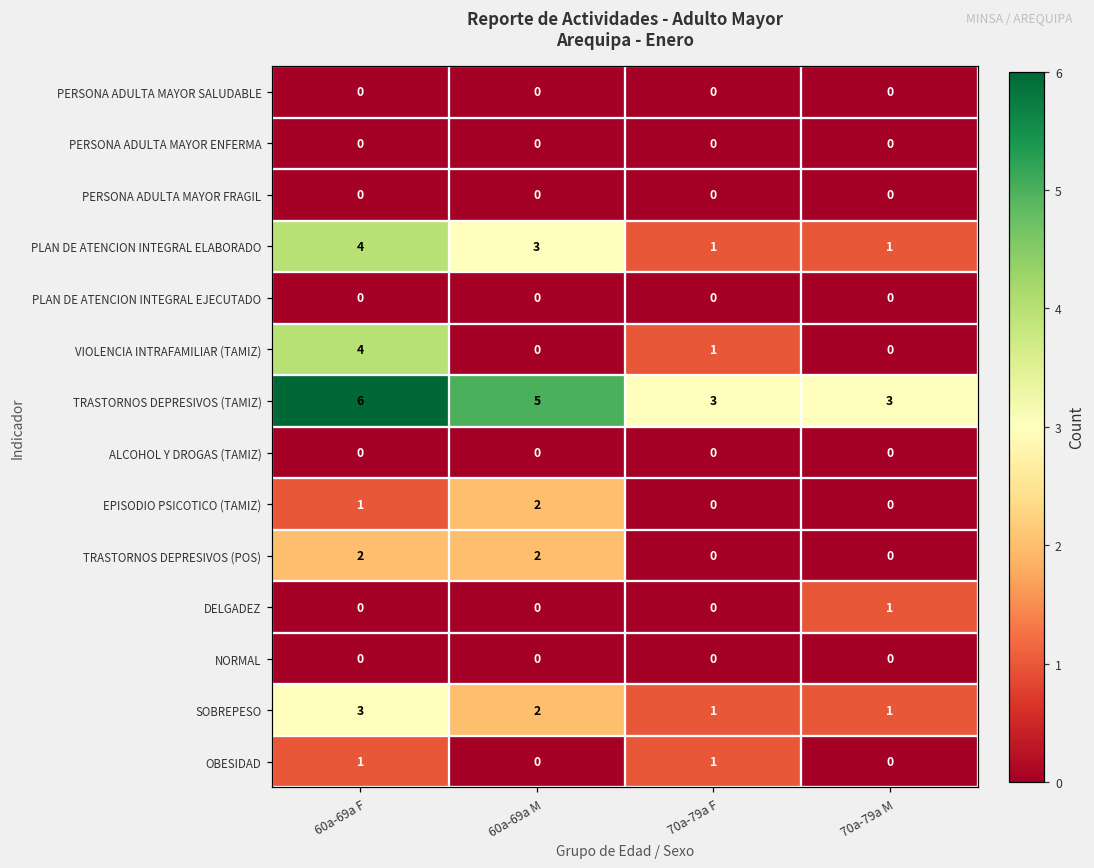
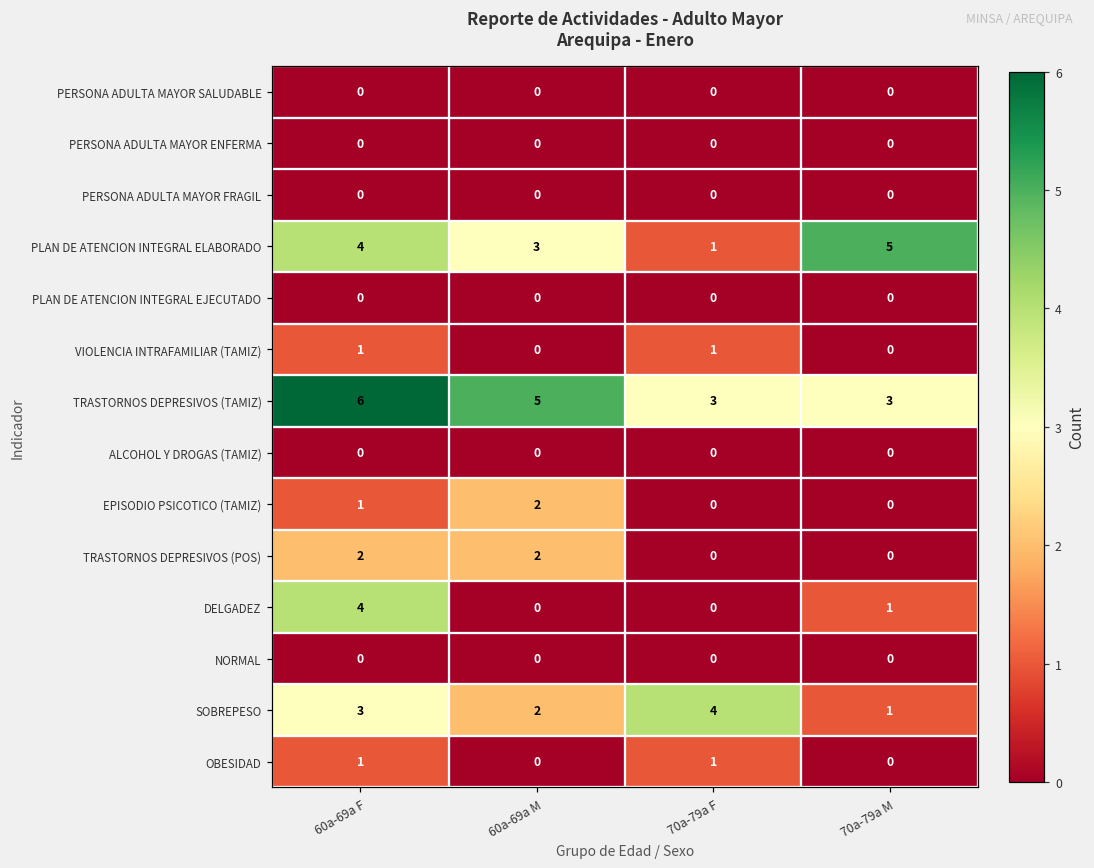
PLAN DE ATENCION INTEGRAL ELABORADO, 70a-79a M: 1 -> 5
VIOLENCIA INTRAFAMILIAR (TAMIZ), 60a-69a F: 4 -> 1
DELGADEZ, 60a-69a F: 0 -> 4
SOBREPESO, 70a-79a F: 1 -> 4
